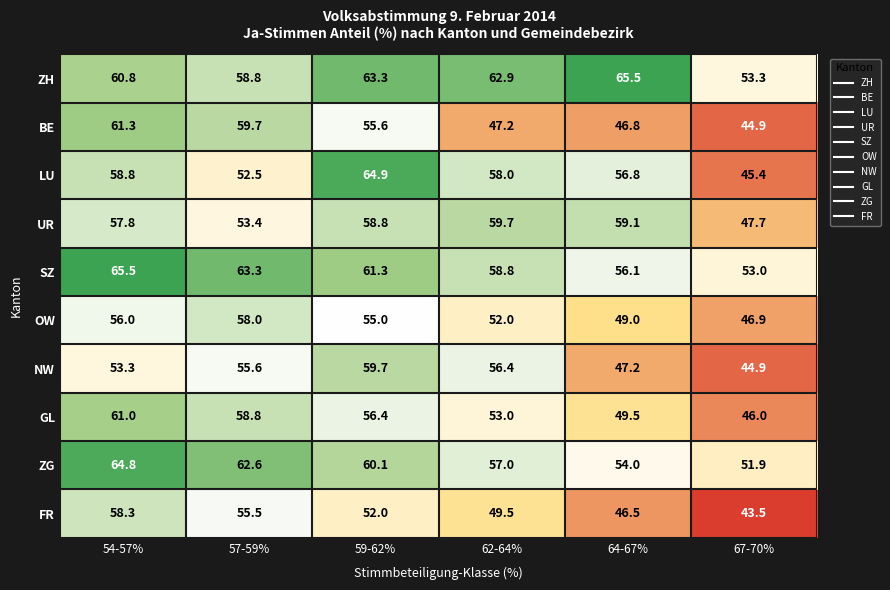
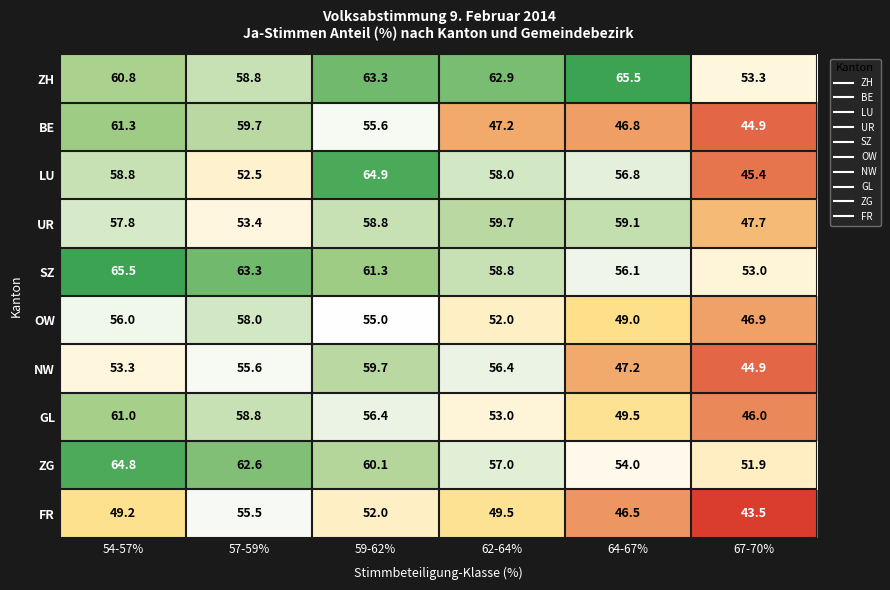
FR, 54-57%: 58.3 -> 49.2
